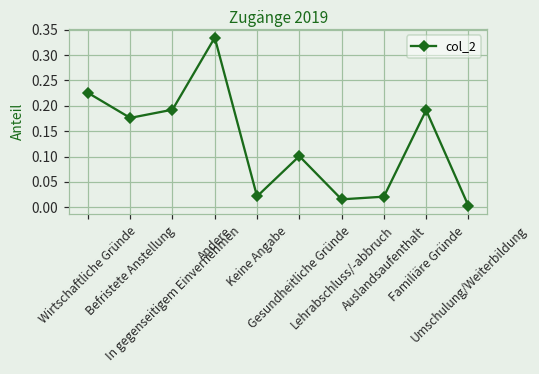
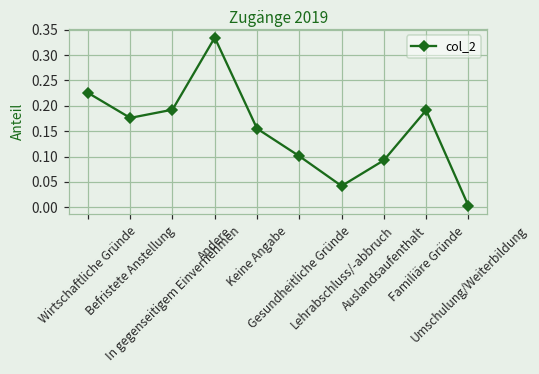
Keine Angabe: 0.02 -> 0.16
Lehrabschluss/-abbruch: 0.02 -> 0.04
Auslandsaufenthalt: 0.02 -> 0.09
